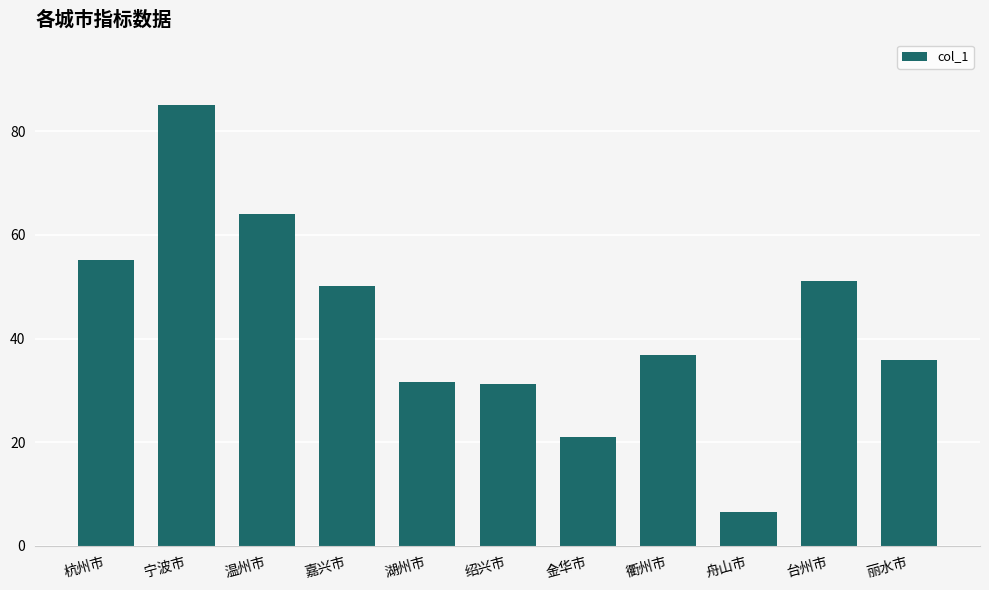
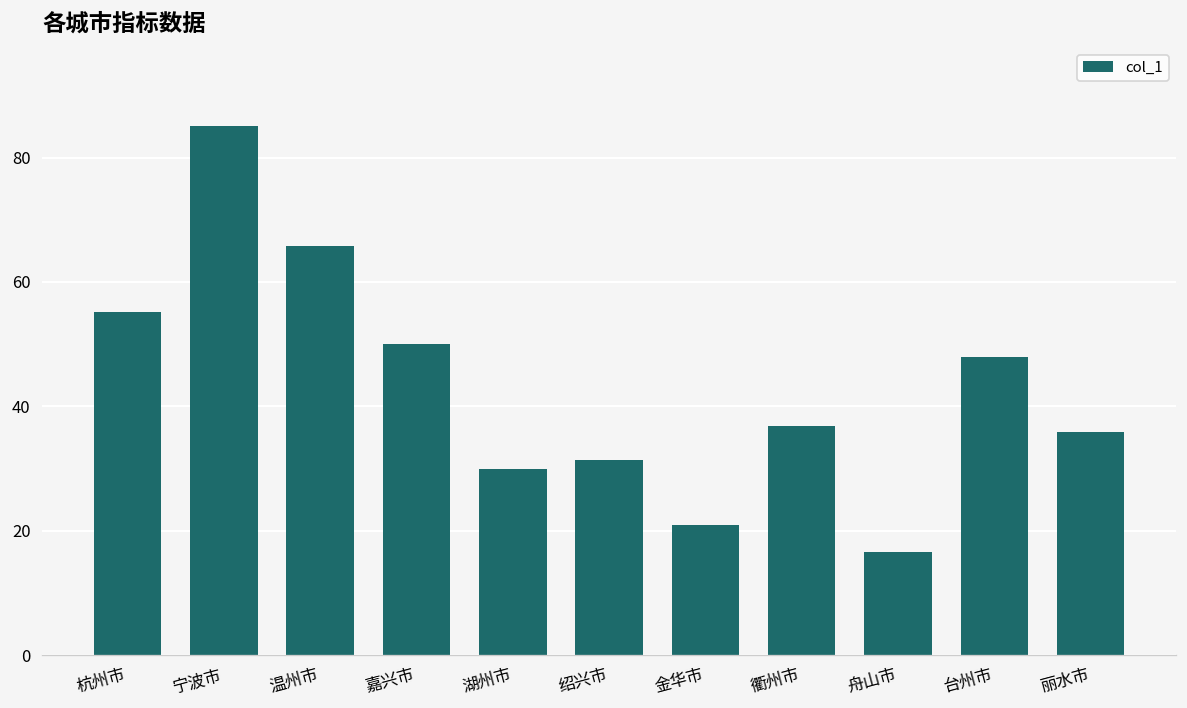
温州市: 64 -> 66
湖州市: 32 -> 30
舟山市: 7 -> 17
台州市: 51 -> 48
